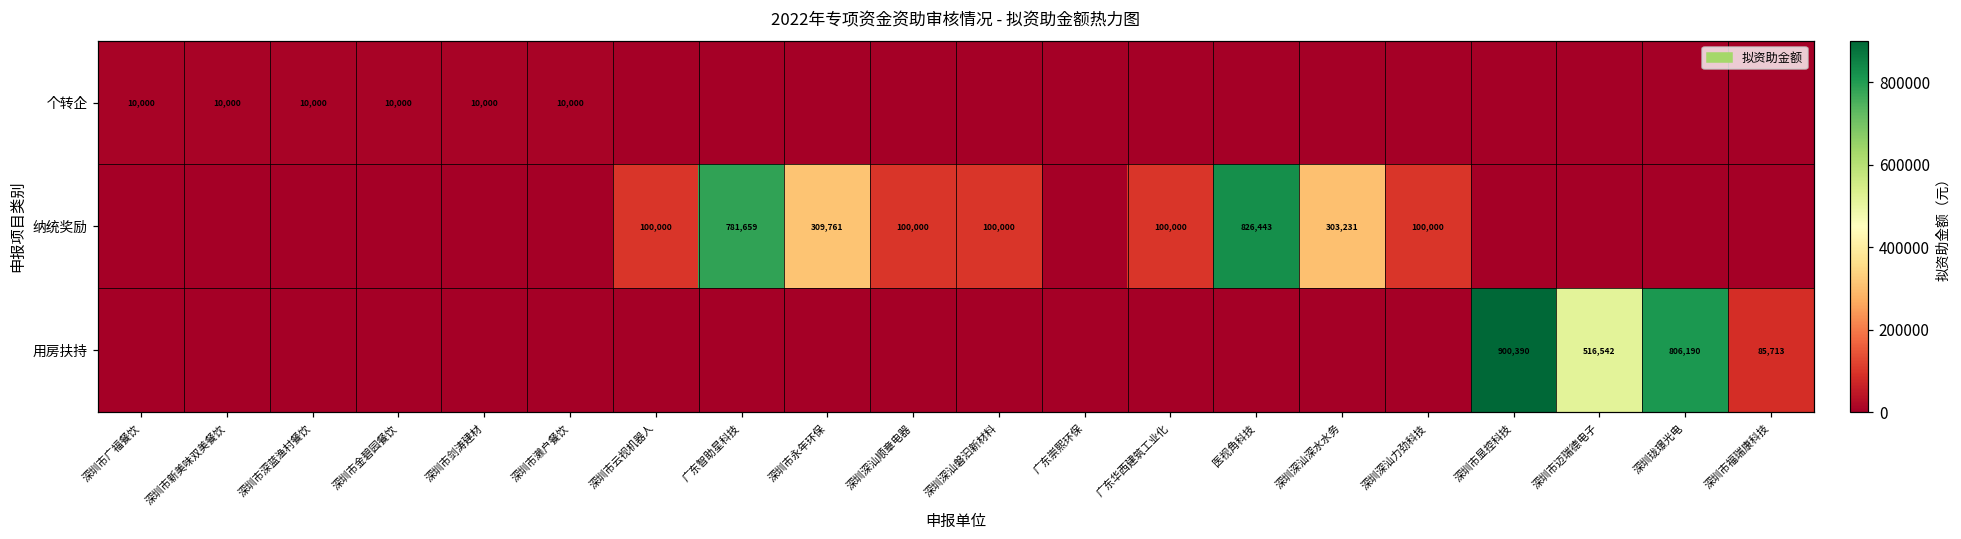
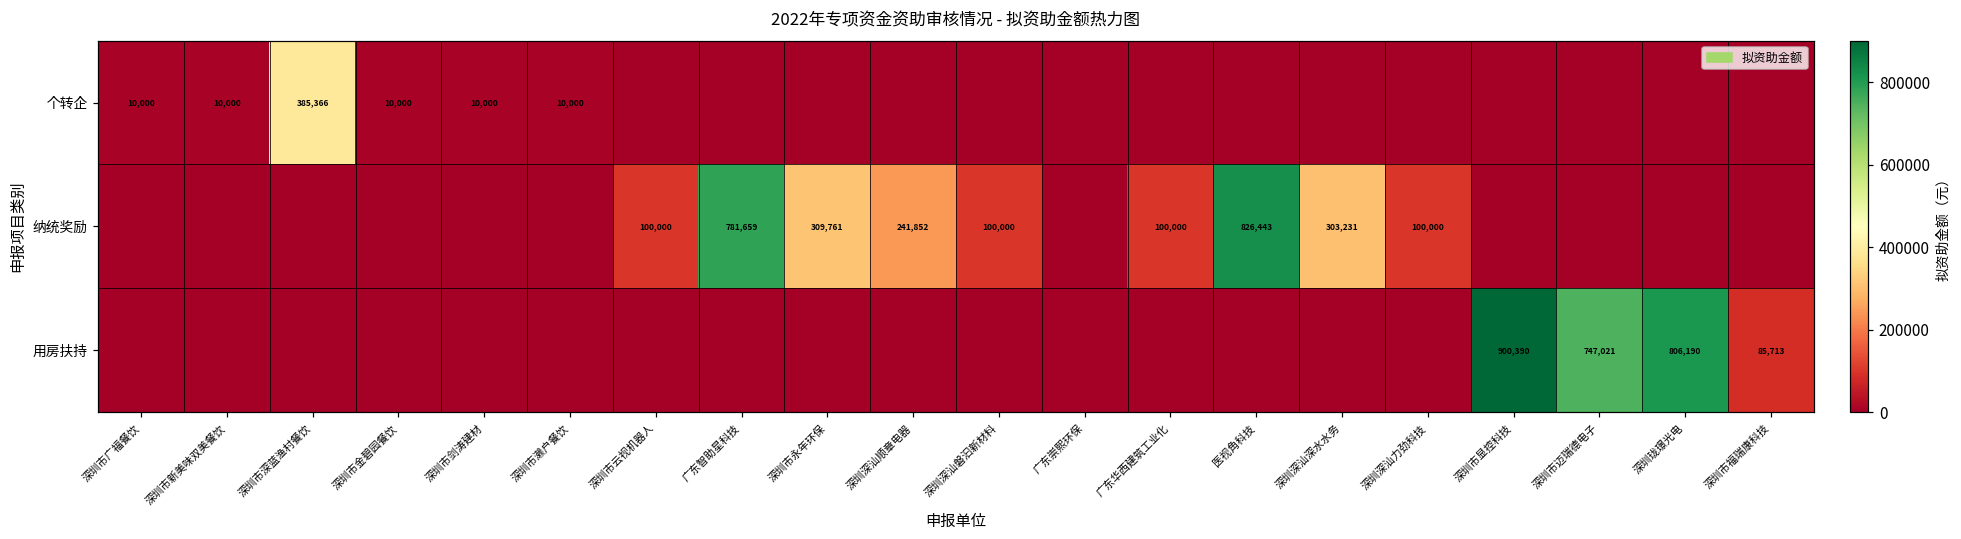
个转企, 深圳市深蓝渔村餐饮: 10,000 -> 385,366
纳统奖励, 深圳深汕顺章电器: 100,000 -> 241,852
用房扶持, 深圳市迈瑞德电子: 516,542 -> 747,021
